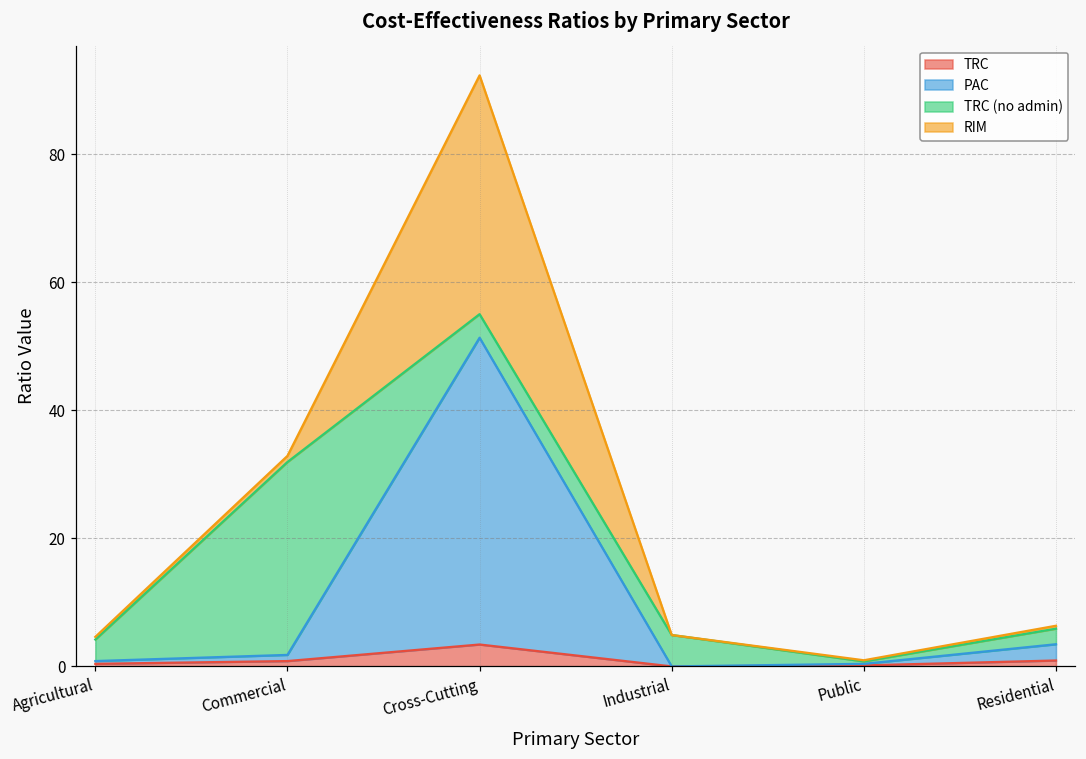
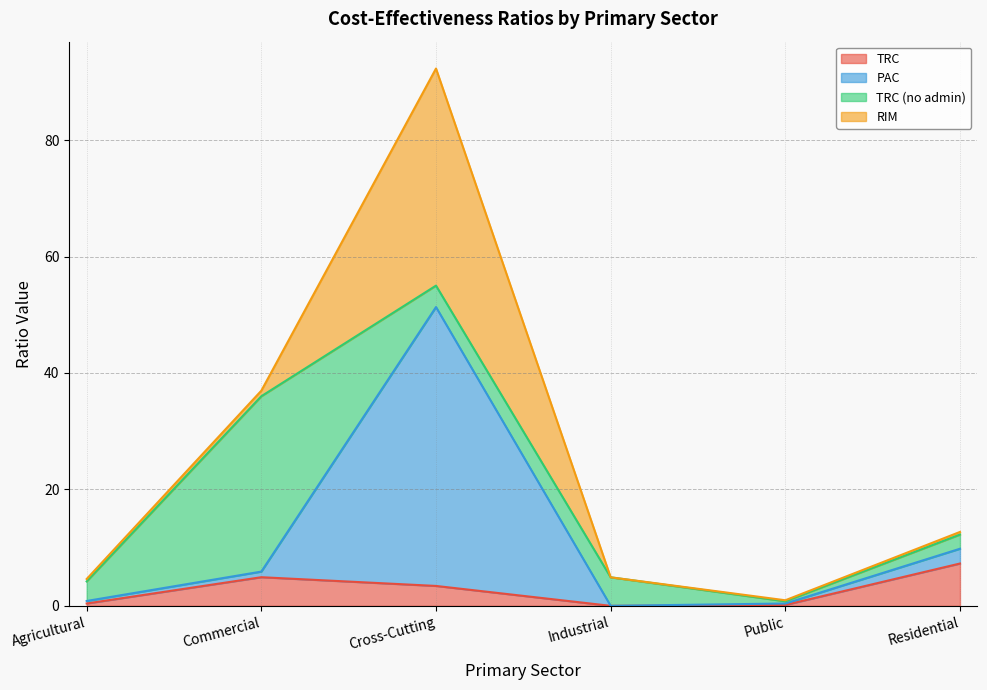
TRC, Commercial: 1 -> 5
TRC, Residential: 1 -> 7
